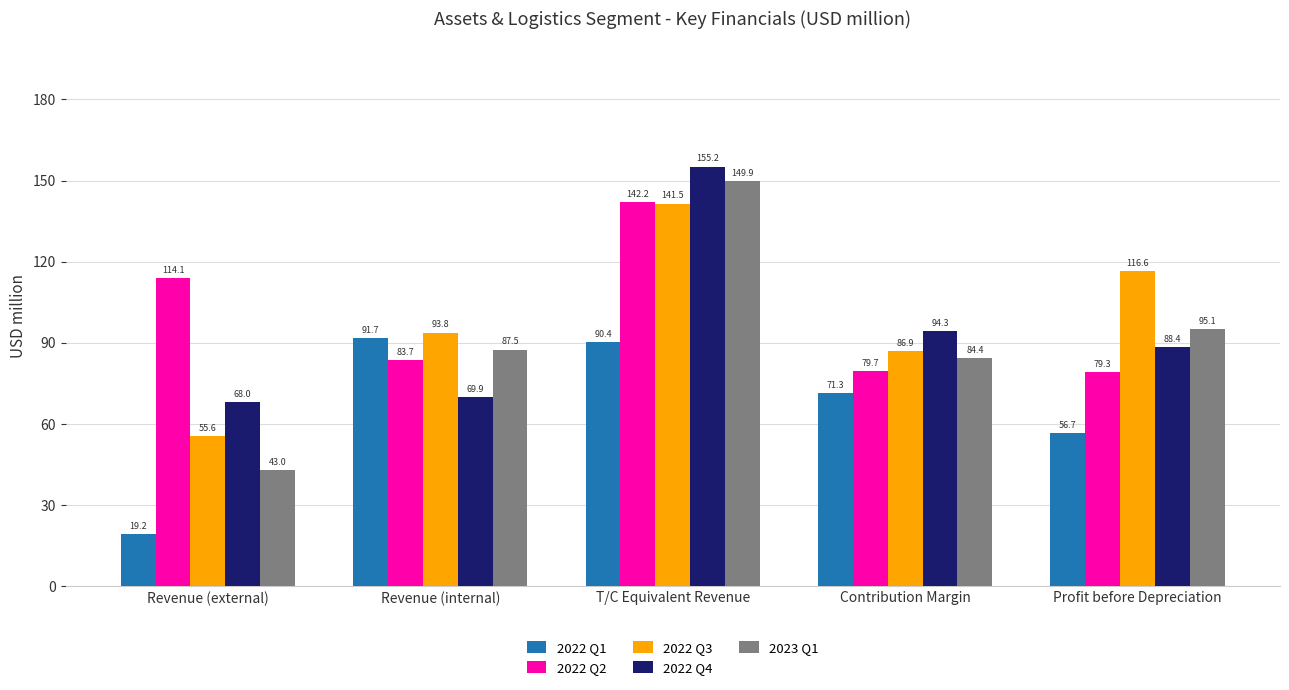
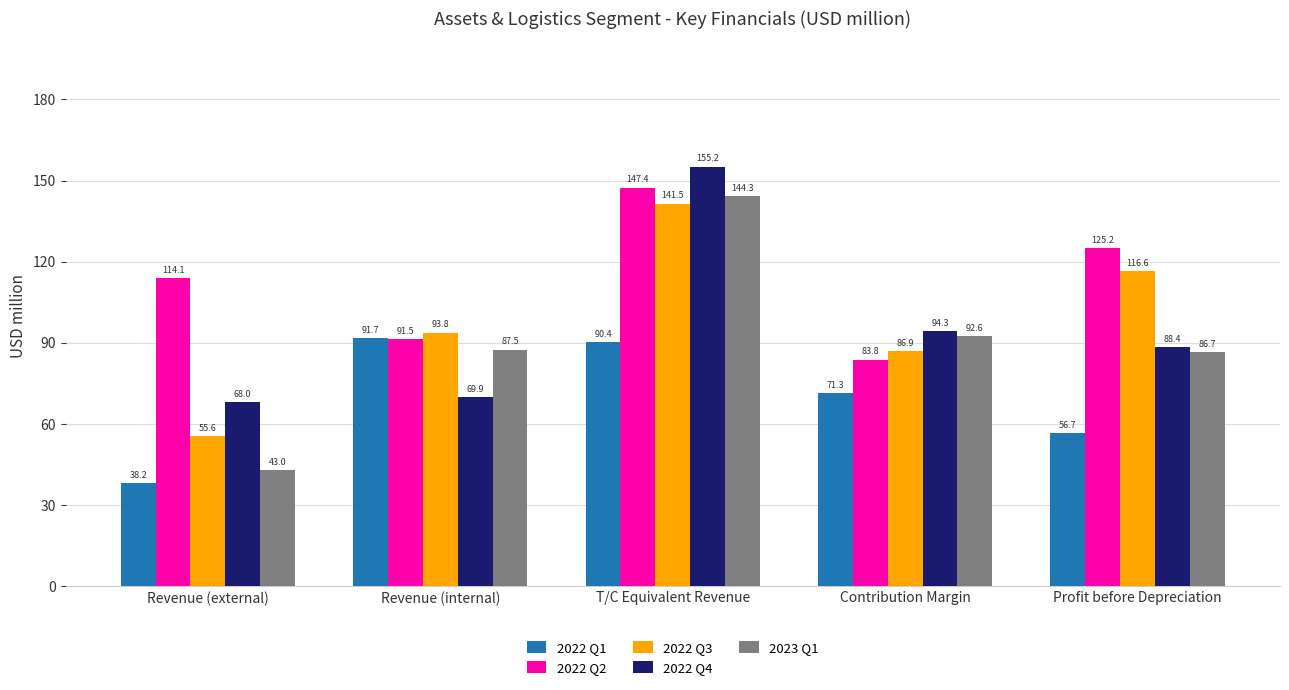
2022 Q1, Revenue (external): 19.2 -> 38.2
2022 Q2, Revenue (internal): 83.7 -> 91.5
2022 Q2, T/C Equivalent Revenue: 142.2 -> 147.4
2023 Q1, T/C Equivalent Revenue: 149.9 -> 144.3
2022 Q2, Contribution Margin: 79.7 -> 83.8
2023 Q1, Contribution Margin: 84.4 -> 92.6
2022 Q2, Profit before Depreciation: 79.3 -> 125.2
2023 Q1, Profit before Depreciation: 95.1 -> 86.7
